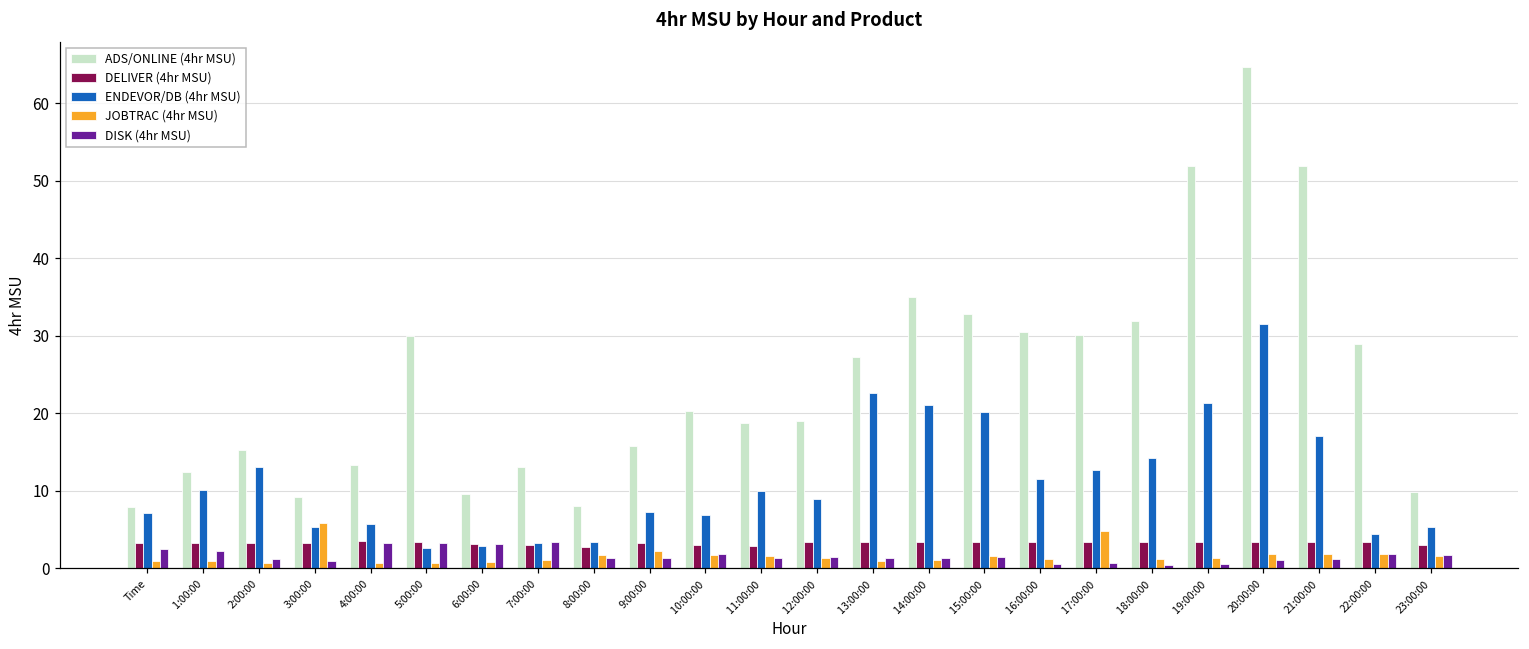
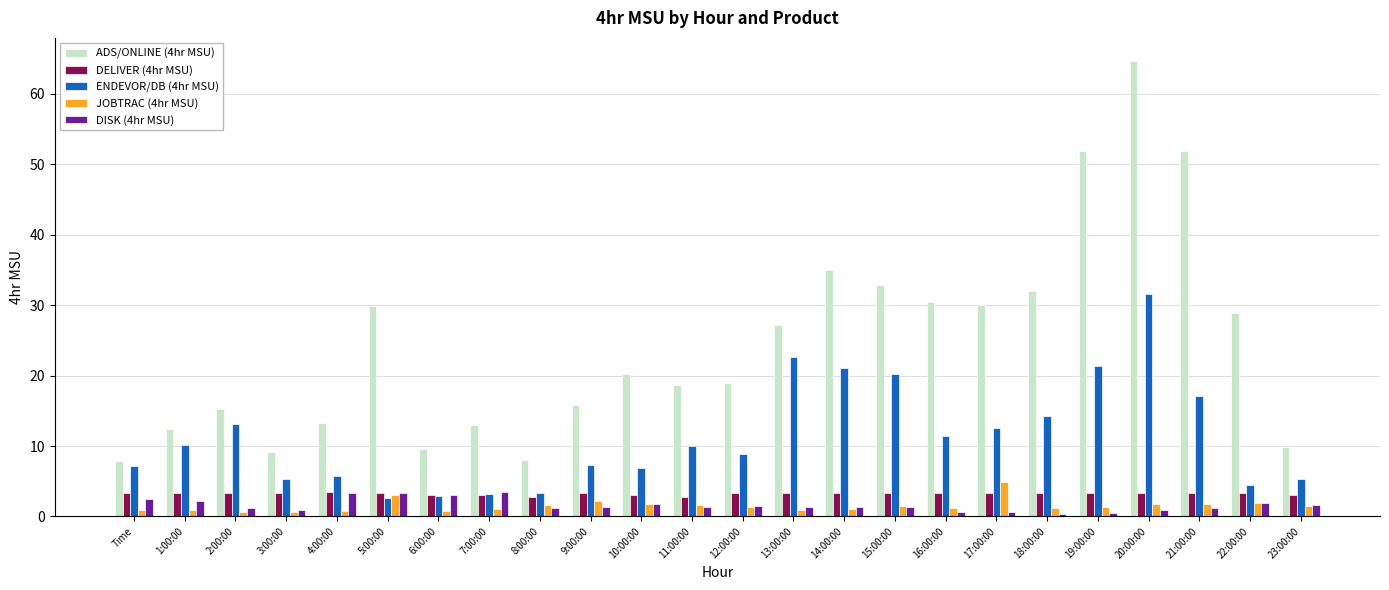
JOBTRAC (4hr MSU), 3:00:00: 6 -> 1
JOBTRAC (4hr MSU), 5:00:00: 1 -> 3
